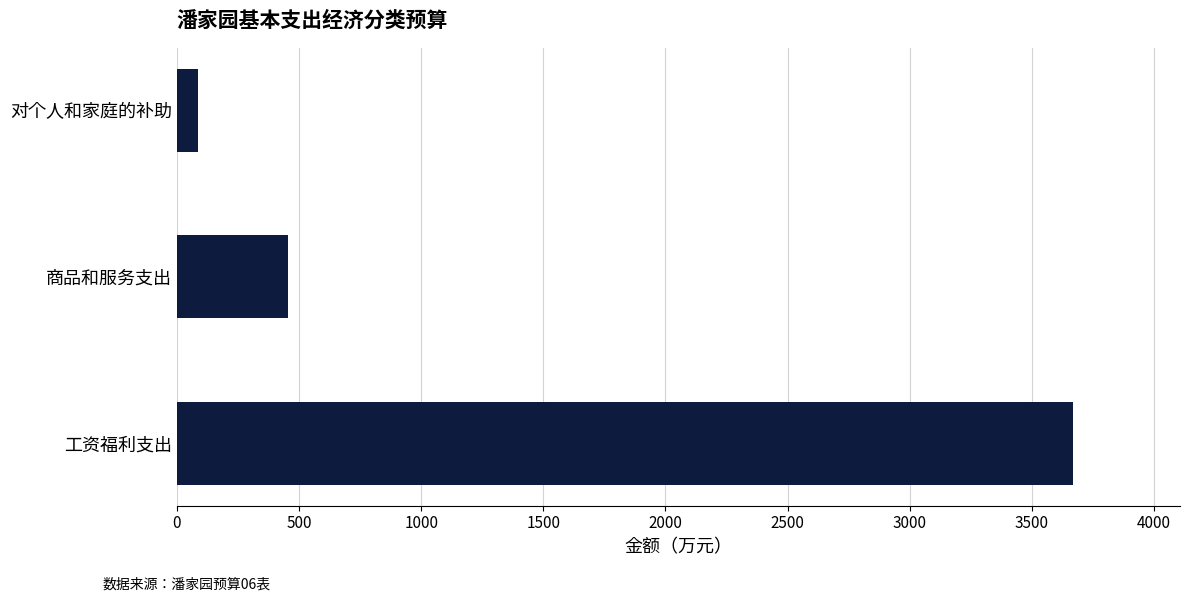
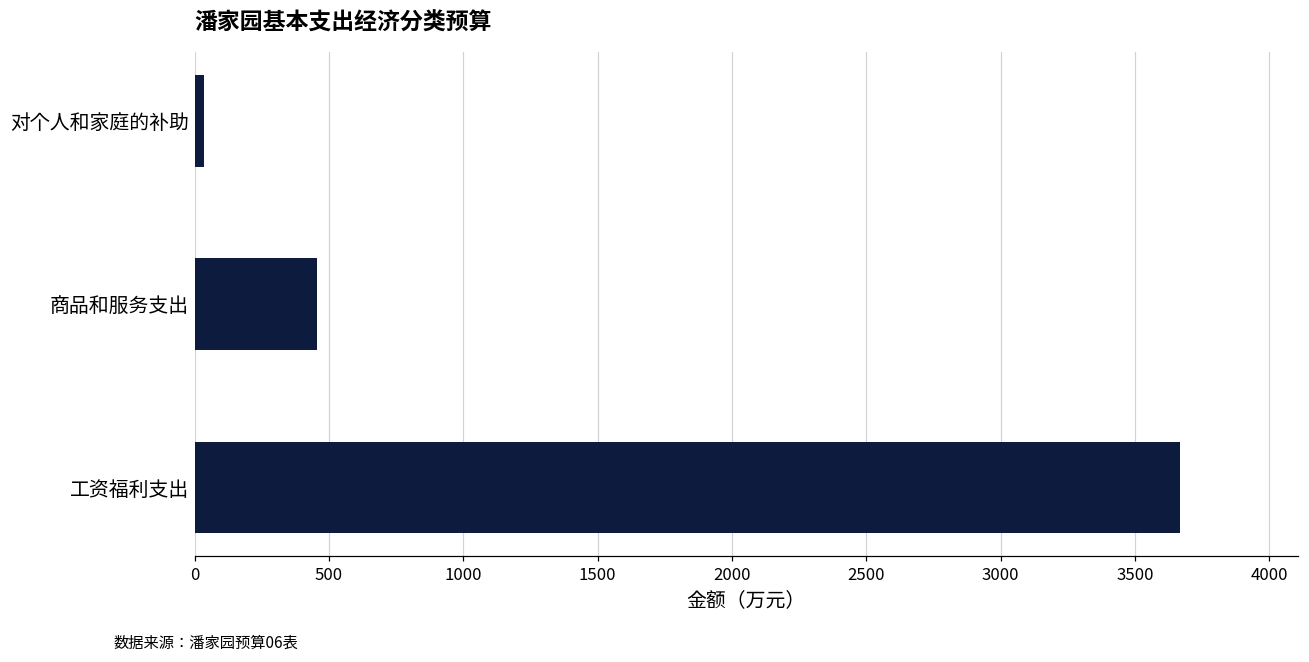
对个人和家庭的补助: 90 -> 40
